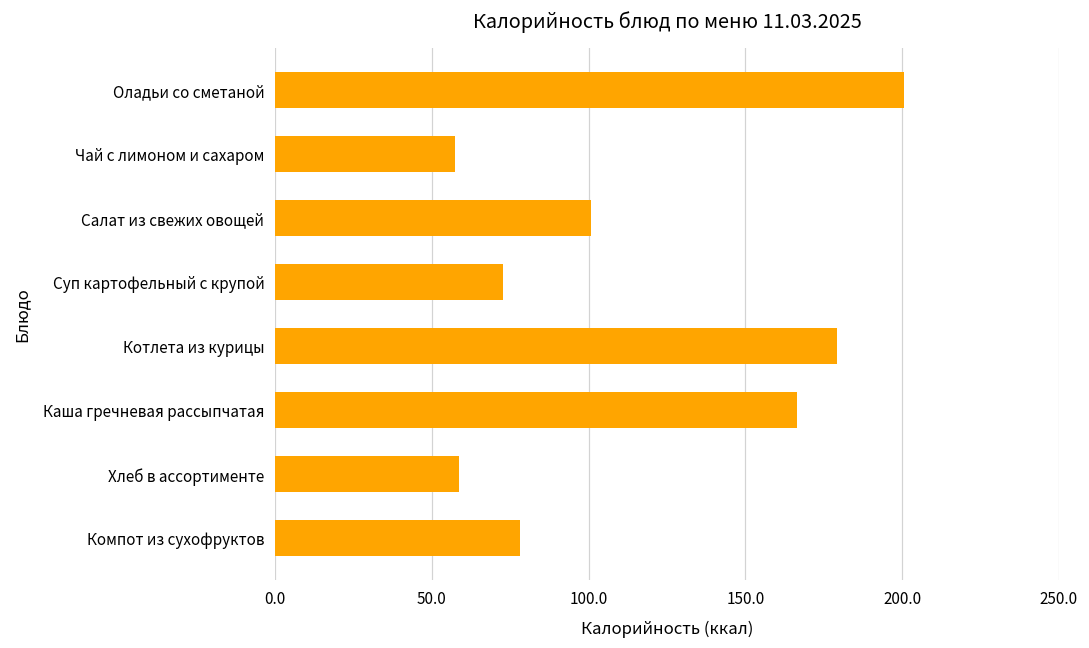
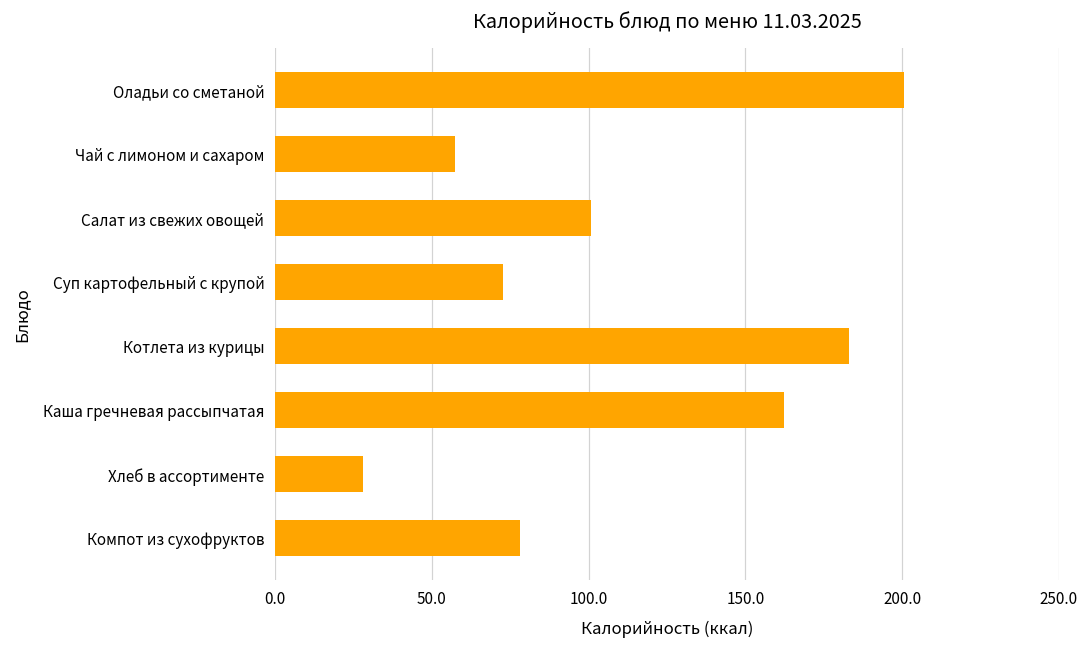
Котлета из курицы: 179 -> 183
Каша гречневая рассыпчатая: 167 -> 163
Хлеб в ассортименте: 59 -> 28
